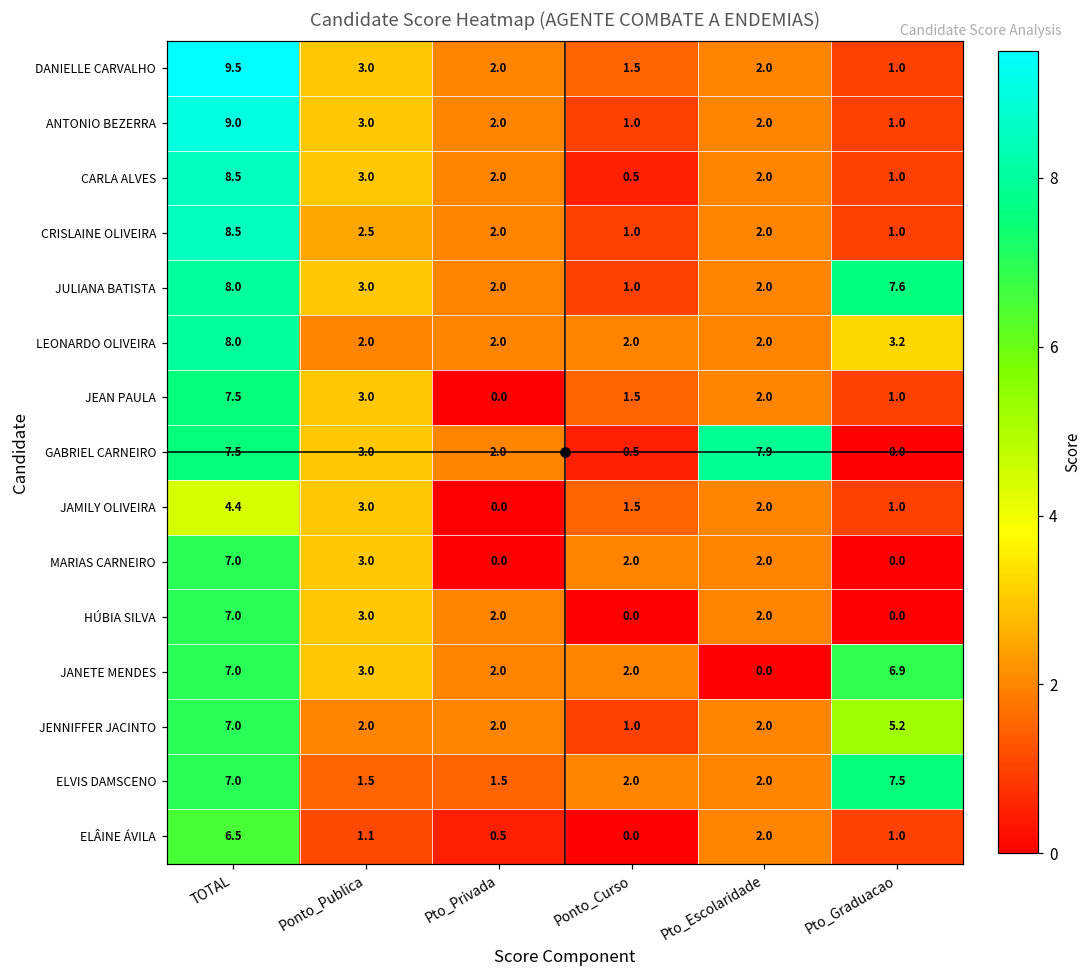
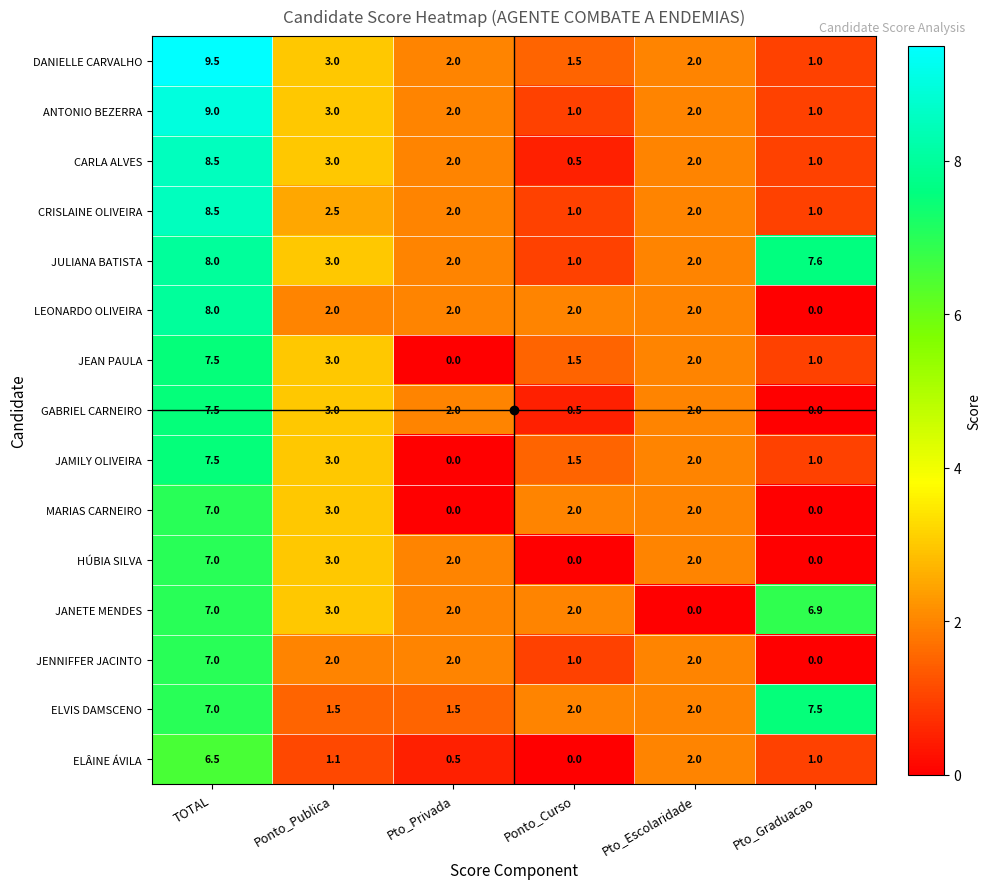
LEONARDO OLIVEIRA, Pto_Graduacao: 3.2 -> 0.0
GABRIEL CARNEIRO, Pto_Escolaridade: 7.9 -> 2.0
JAMILY OLIVEIRA, TOTAL: 4.4 -> 7.5
JENNIFFER JACINTO, Pto_Graduacao: 5.2 -> 0.0
